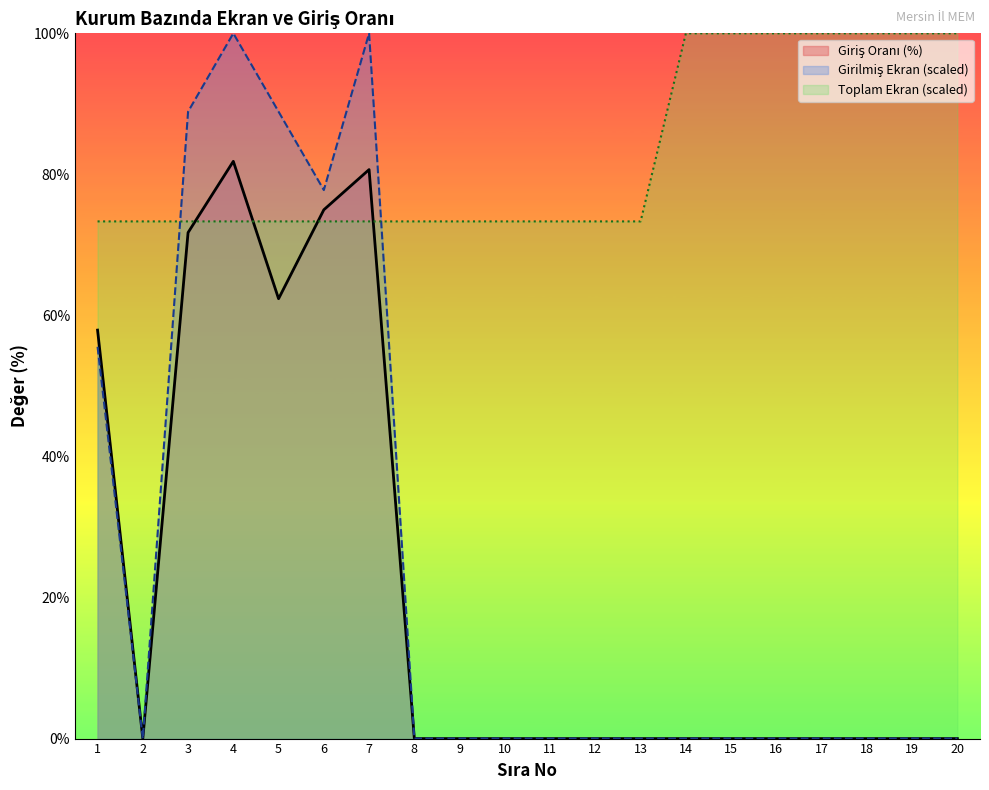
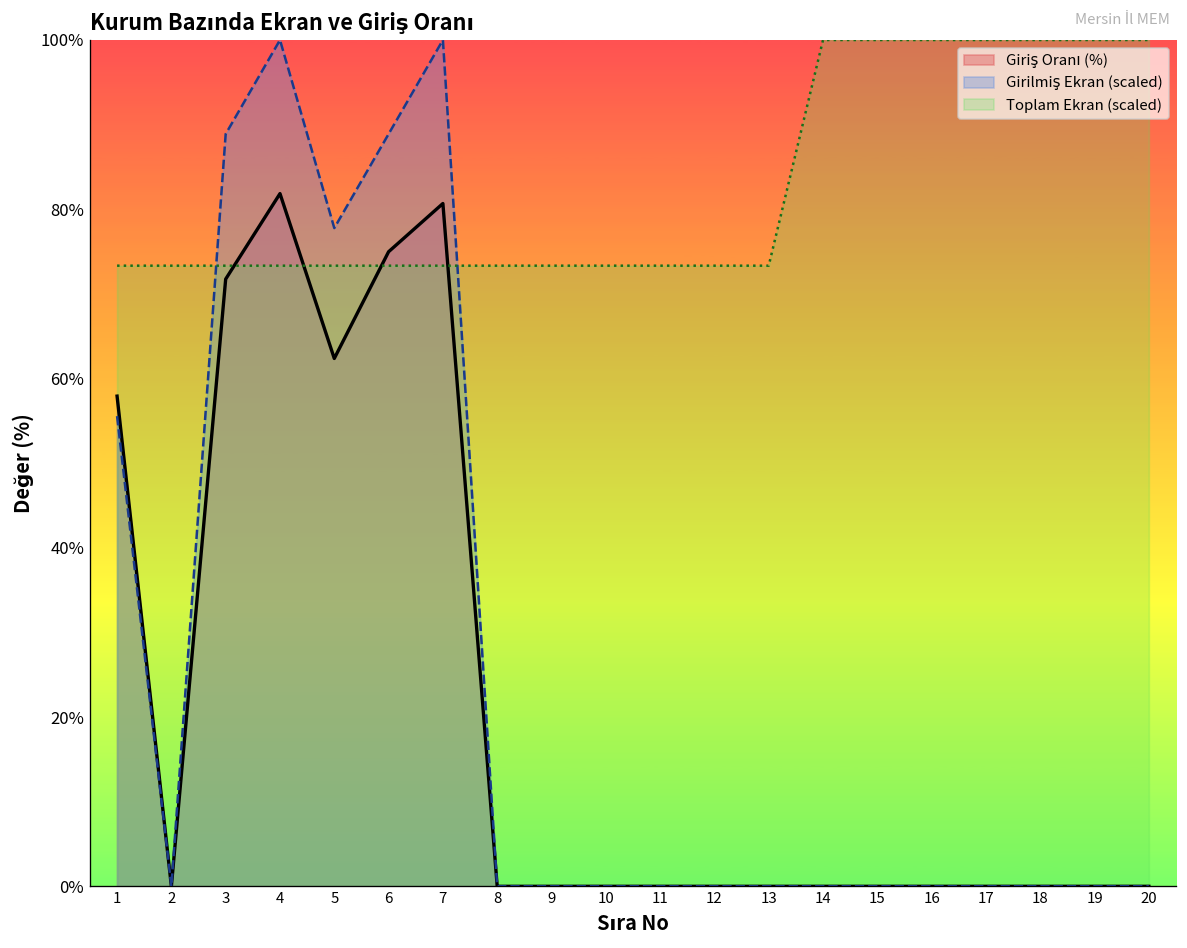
Girilmiş Ekran (scaled), 5: 89% -> 78%
Girilmiş Ekran (scaled), 6: 78% -> 89%
